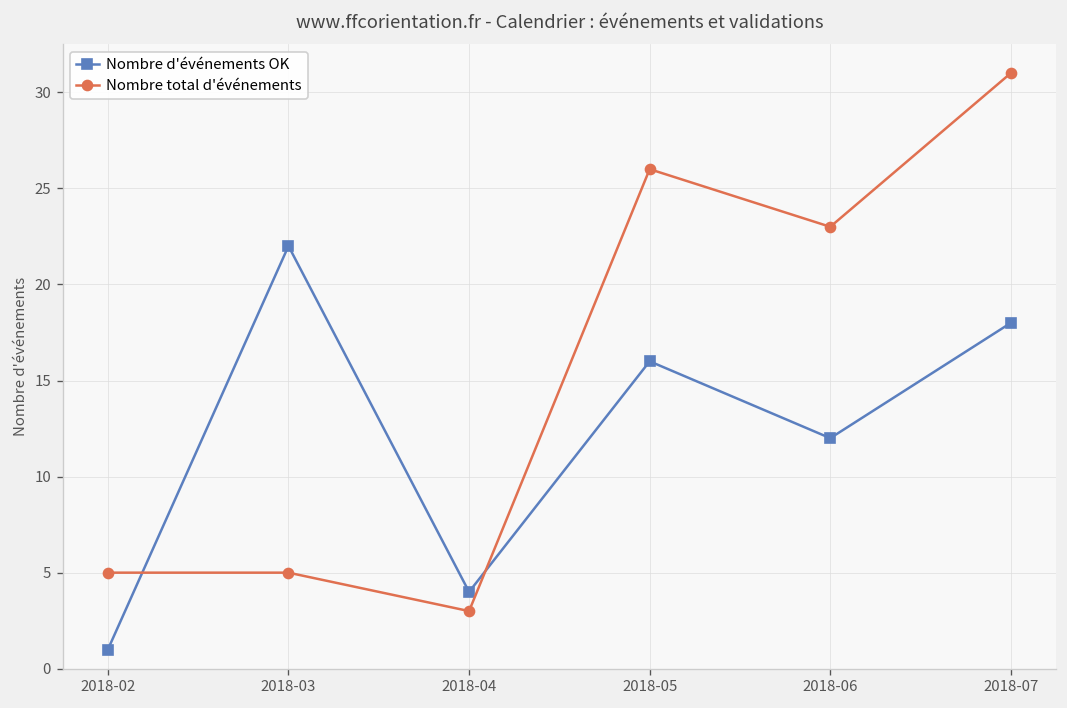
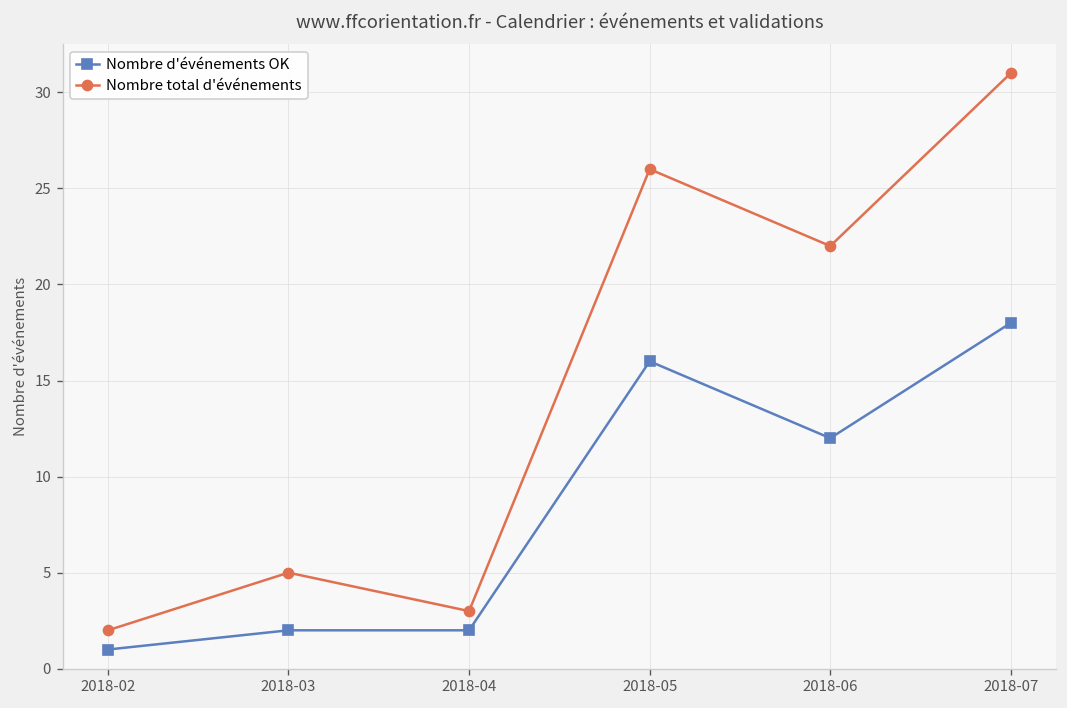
Nombre total d'événements, 2018-02: 5 -> 2
Nombre d'événements OK, 2018-03: 22 -> 2
Nombre d'événements OK, 2018-04: 4 -> 2
Nombre total d'événements, 2018-06: 23 -> 22
